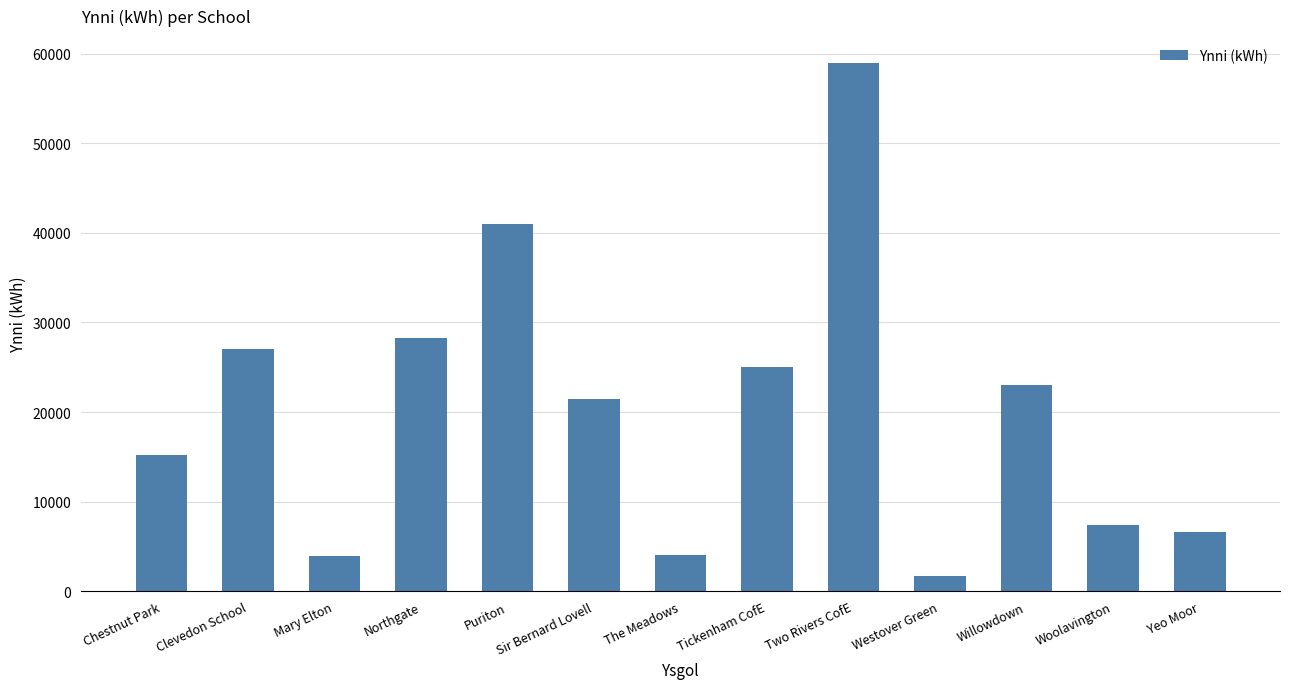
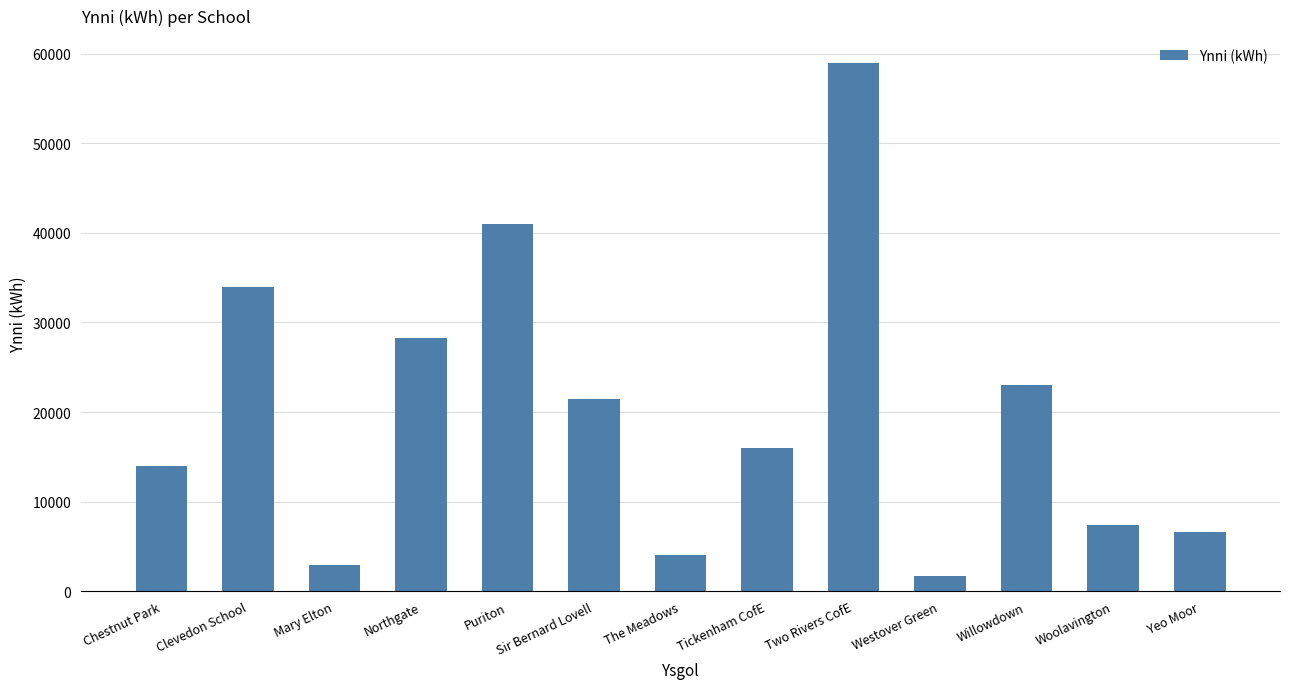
Chestnut Park: 15000 -> 14000
Clevedon School: 27000 -> 34000
Mary Elton: 4000 -> 3000
Tickenham CofE: 25000 -> 16000
